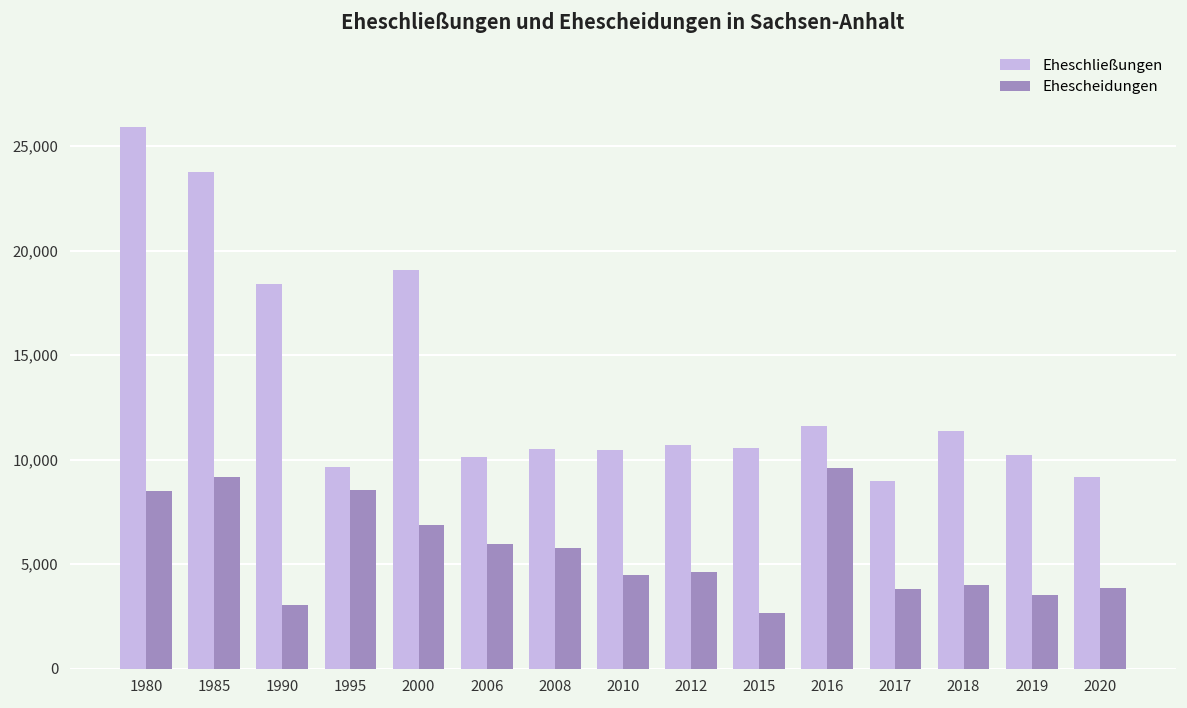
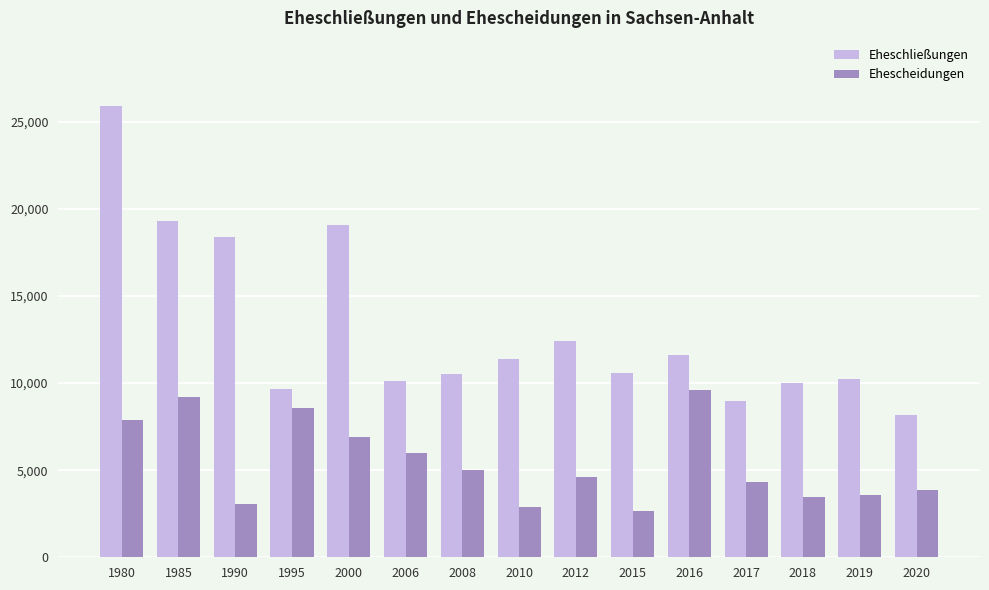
Ehescheidungen, 1980: 8,500 -> 7,900
Eheschließungen, 1985: 23,700 -> 19,300
Ehescheidungen, 2008: 5,800 -> 5,000
Eheschließungen, 2010: 10,500 -> 11,400
Ehescheidungen, 2010: 4,500 -> 2,900
Eheschließungen, 2012: 10,700 -> 12,400
Ehescheidungen, 2017: 3,800 -> 4,300
Eheschließungen, 2018: 11,400 -> 10,000
Ehescheidungen, 2018: 4,000 -> 3,500
Eheschließungen, 2020: 9,200 -> 8,200
